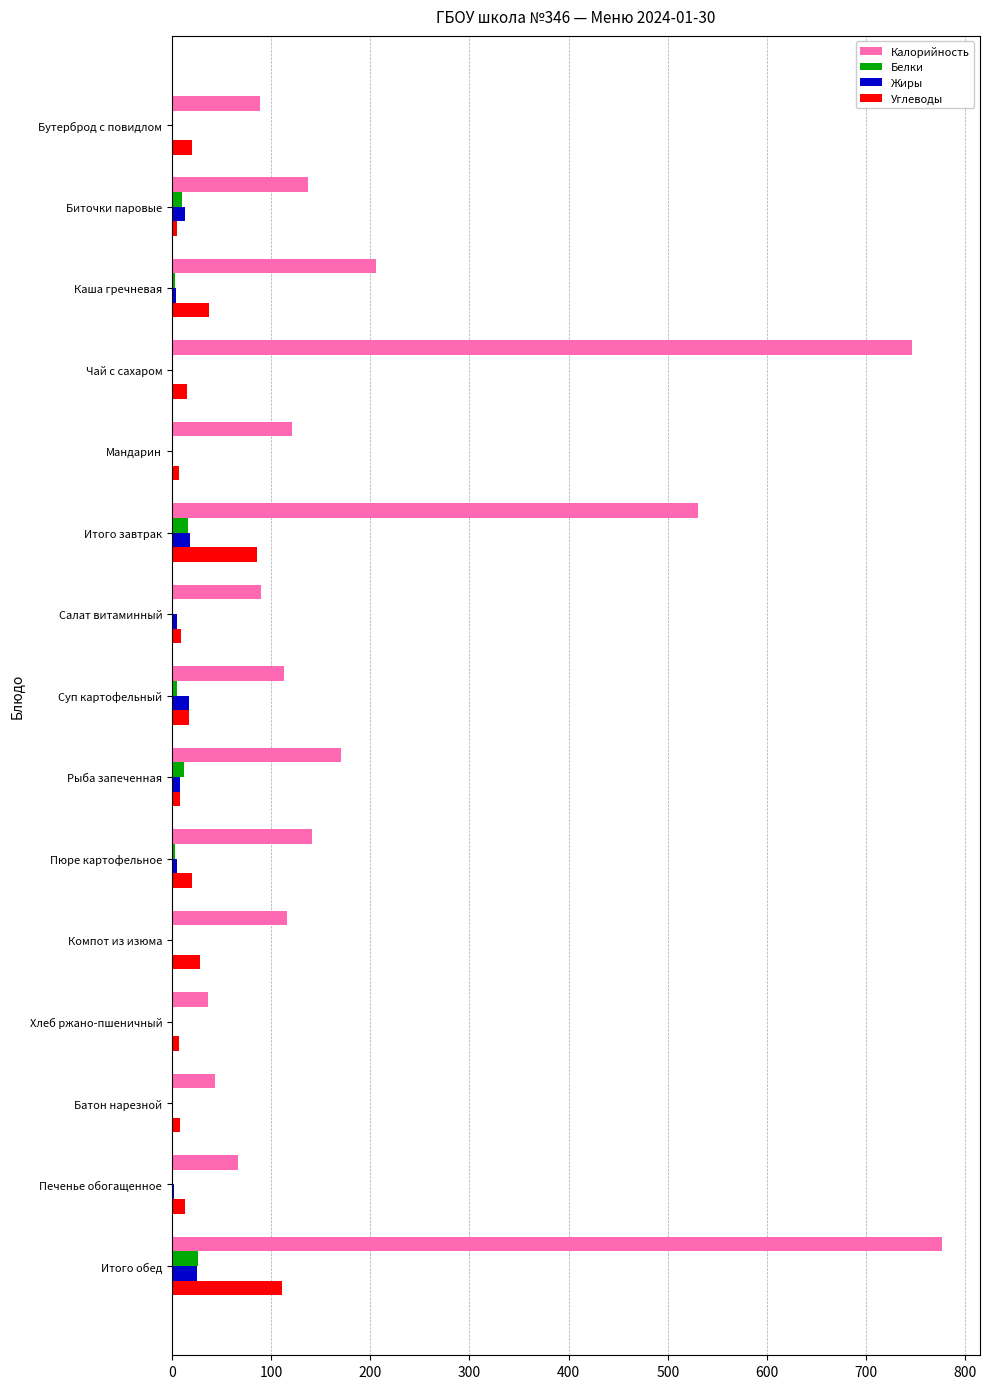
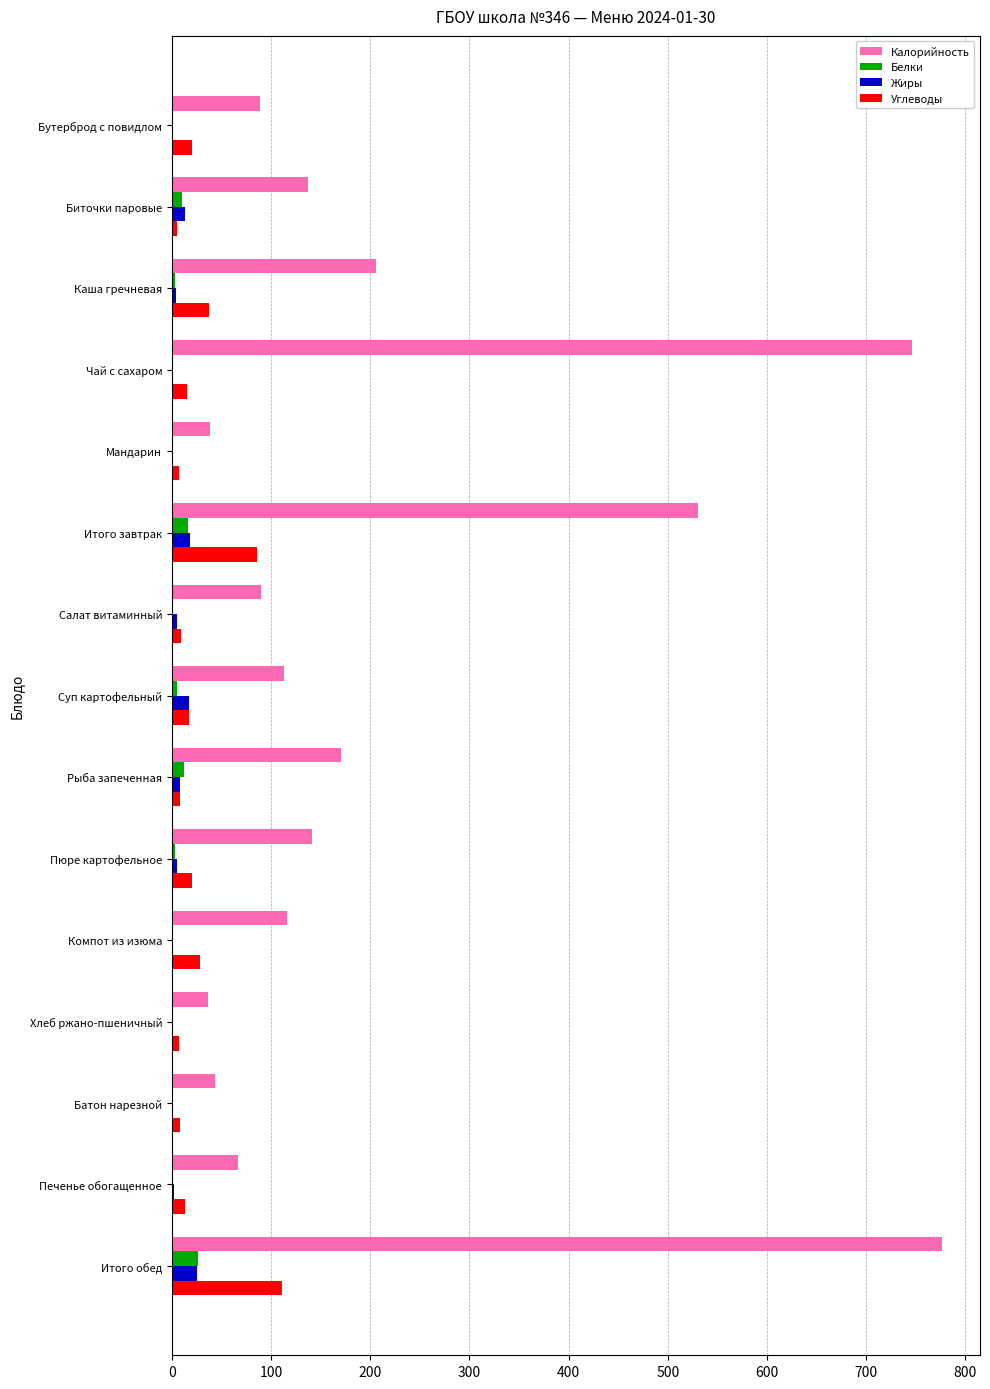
Калорийность, Мандарин: 120 -> 40
